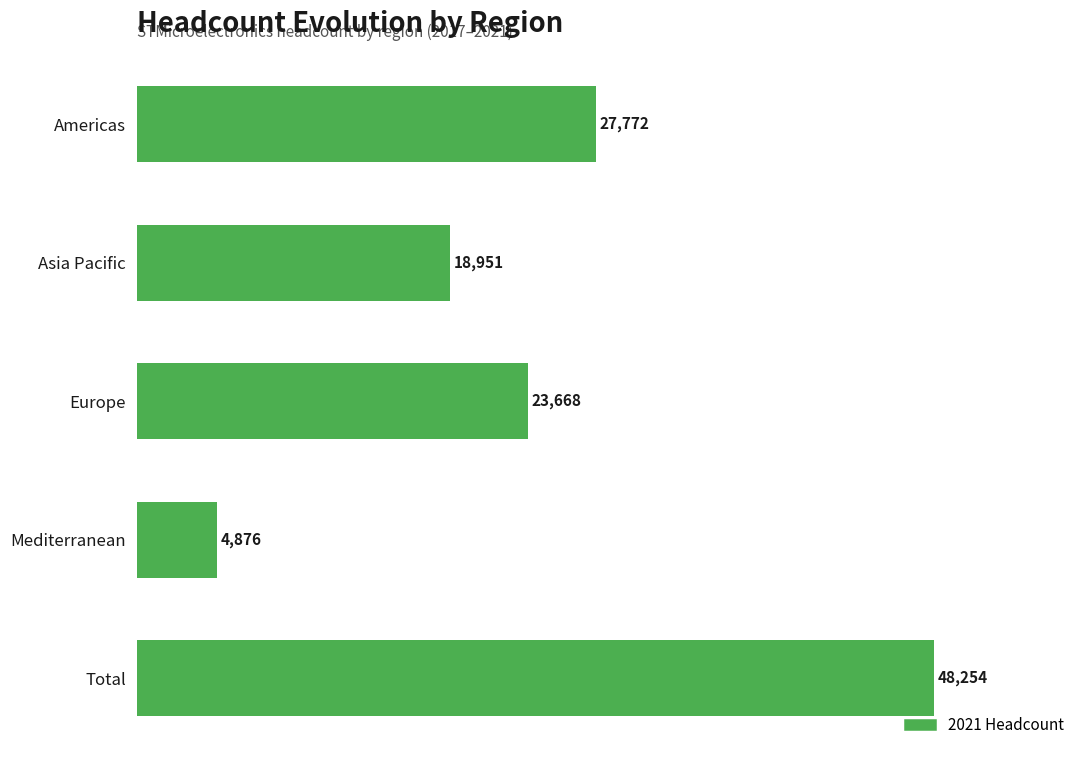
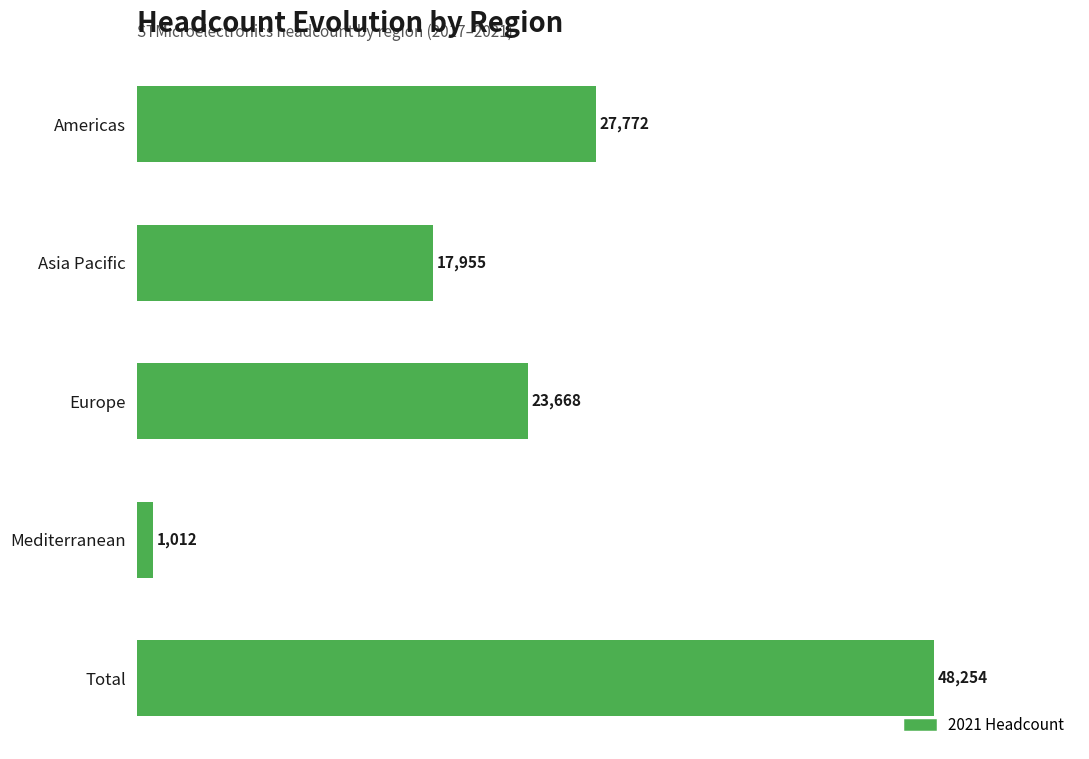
Asia Pacific: 18,951 -> 17,955
Mediterranean: 4,876 -> 1,012
